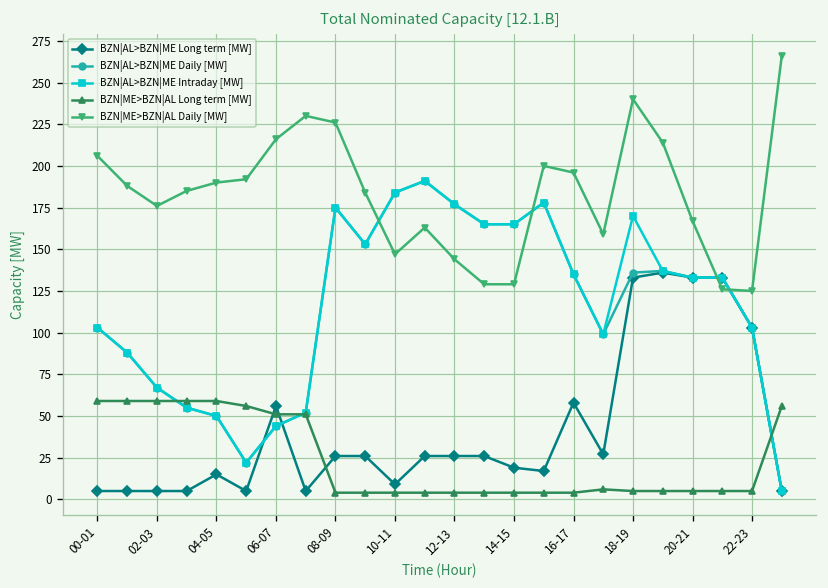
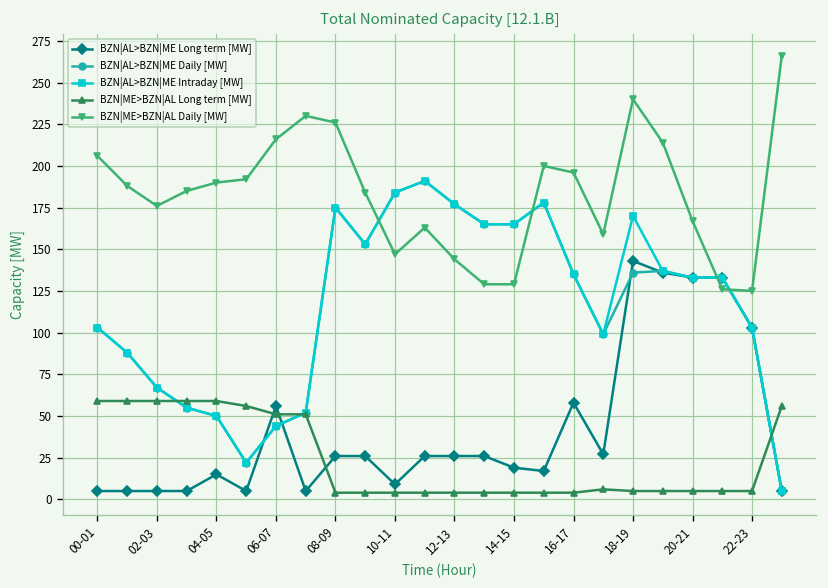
BZN|AL>BZN|ME Long term [MW], 18-19: 133 -> 143
